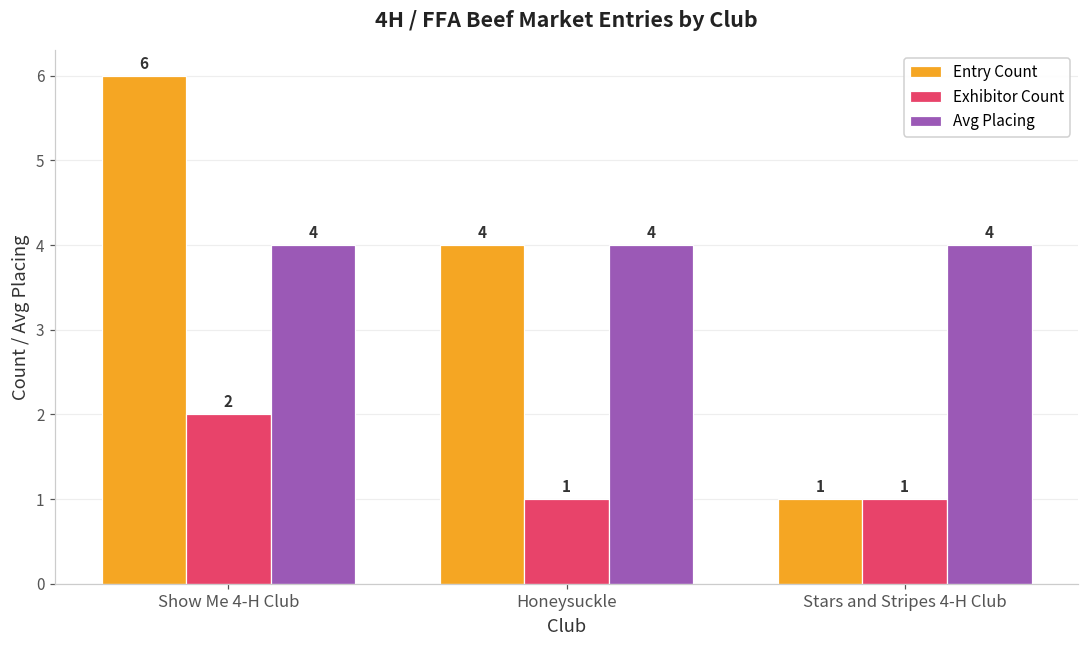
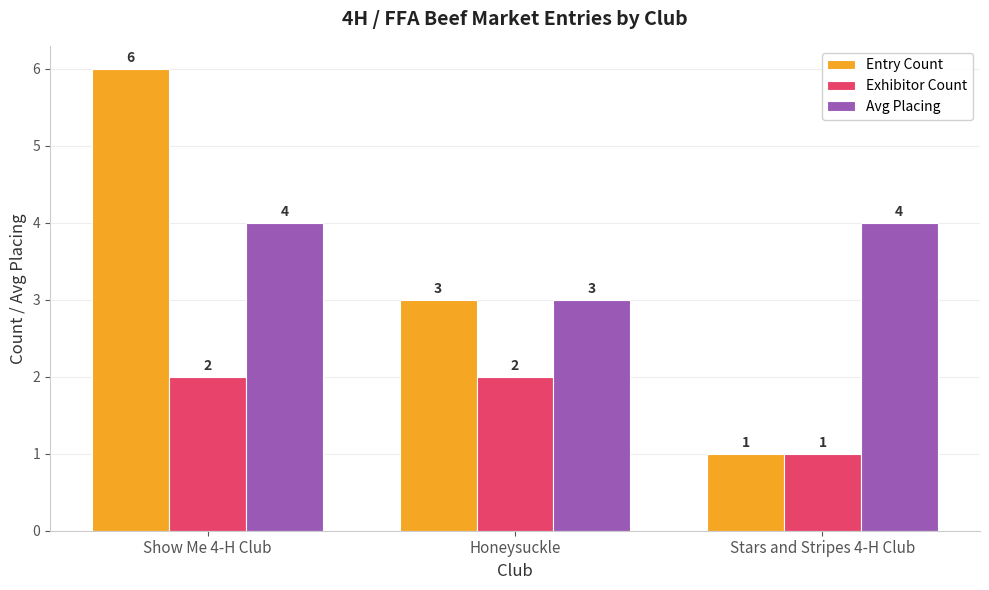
Entry Count, Honeysuckle: 4 -> 3
Exhibitor Count, Honeysuckle: 1 -> 2
Avg Placing, Honeysuckle: 4 -> 3
